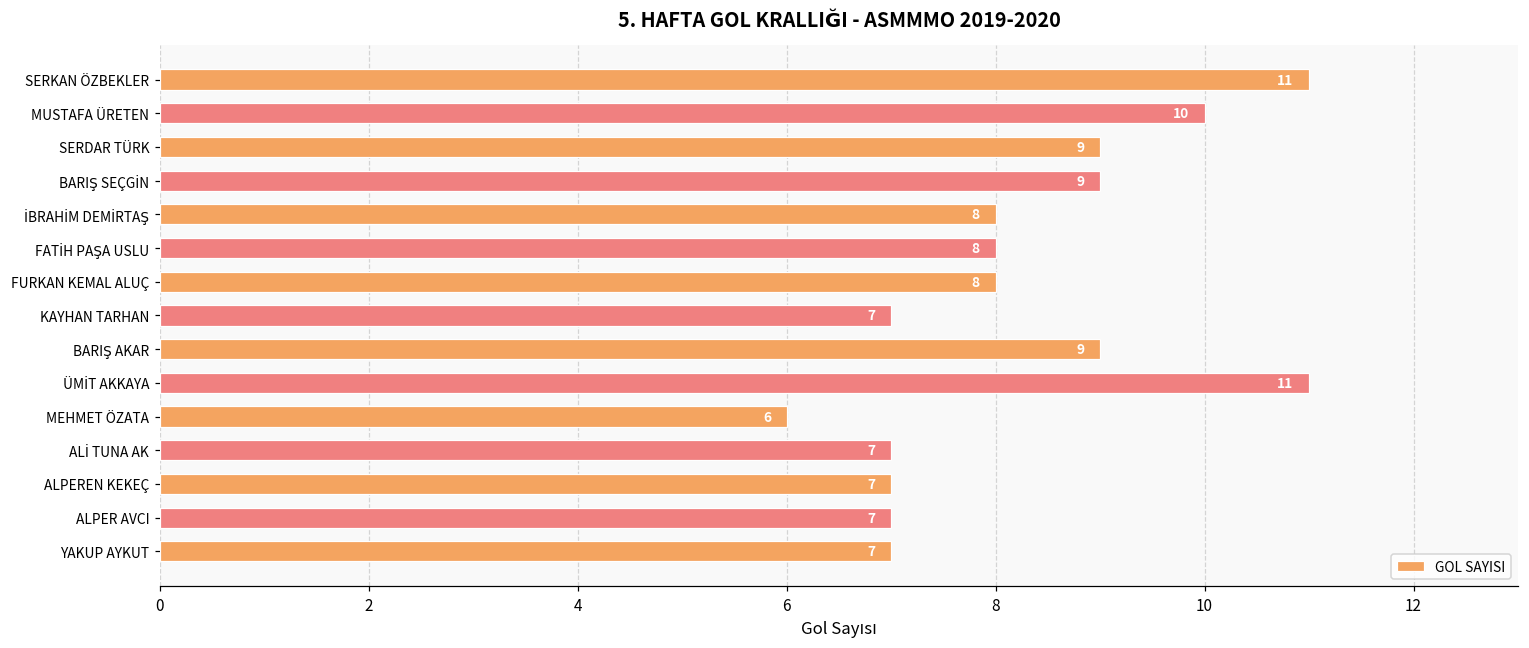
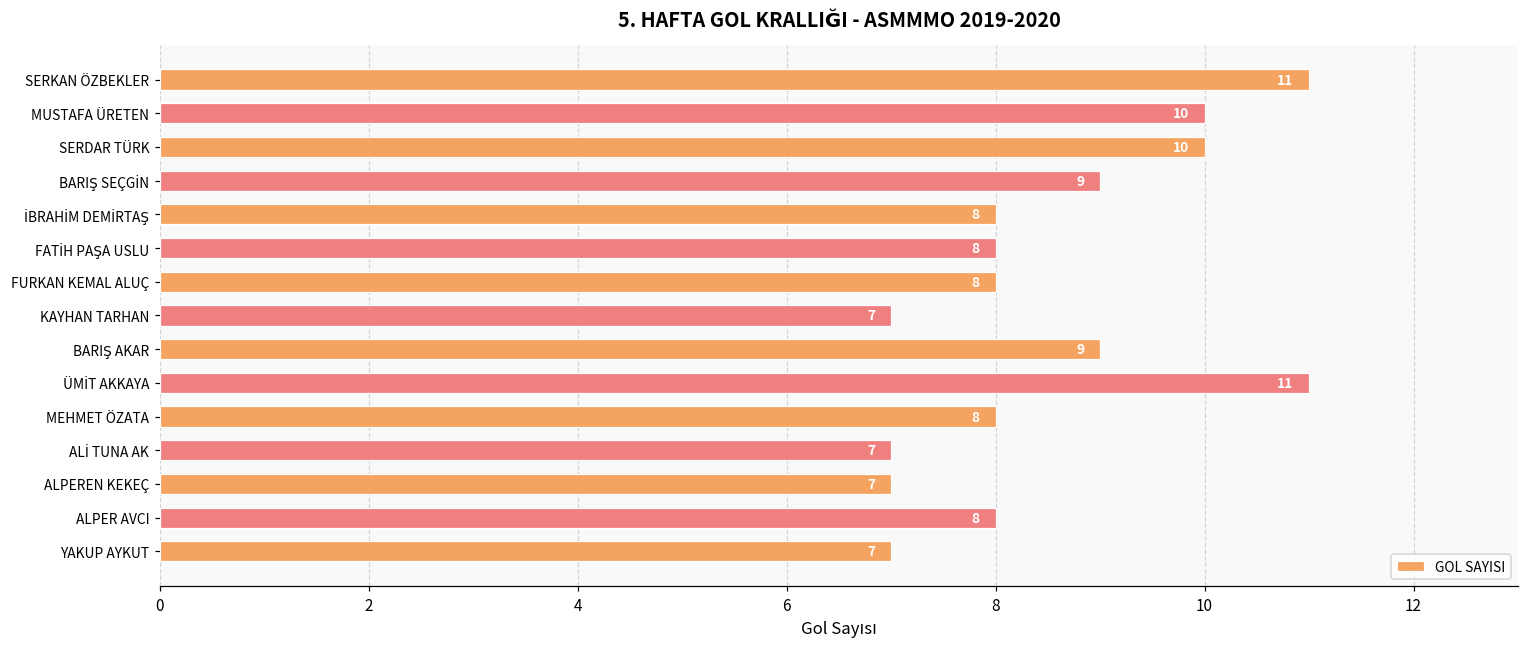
SERDAR TÜRK: 9 -> 10
MEHMET ÖZATA: 6 -> 8
ALPER AVCI: 7 -> 8
